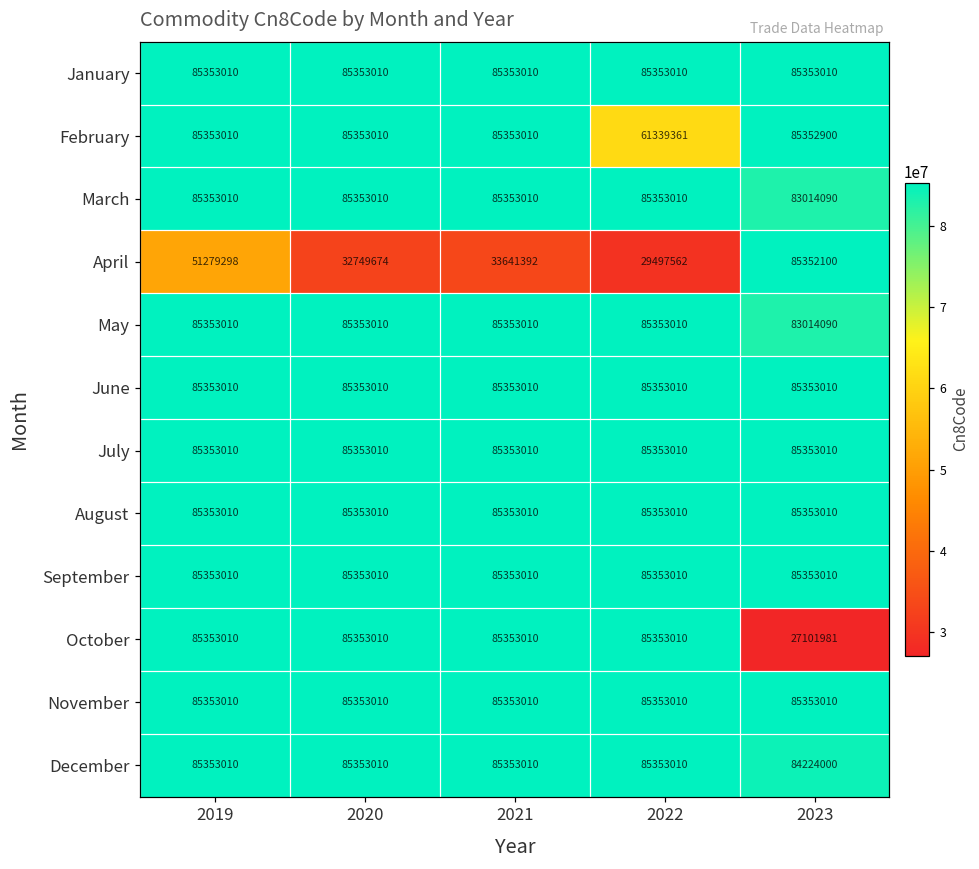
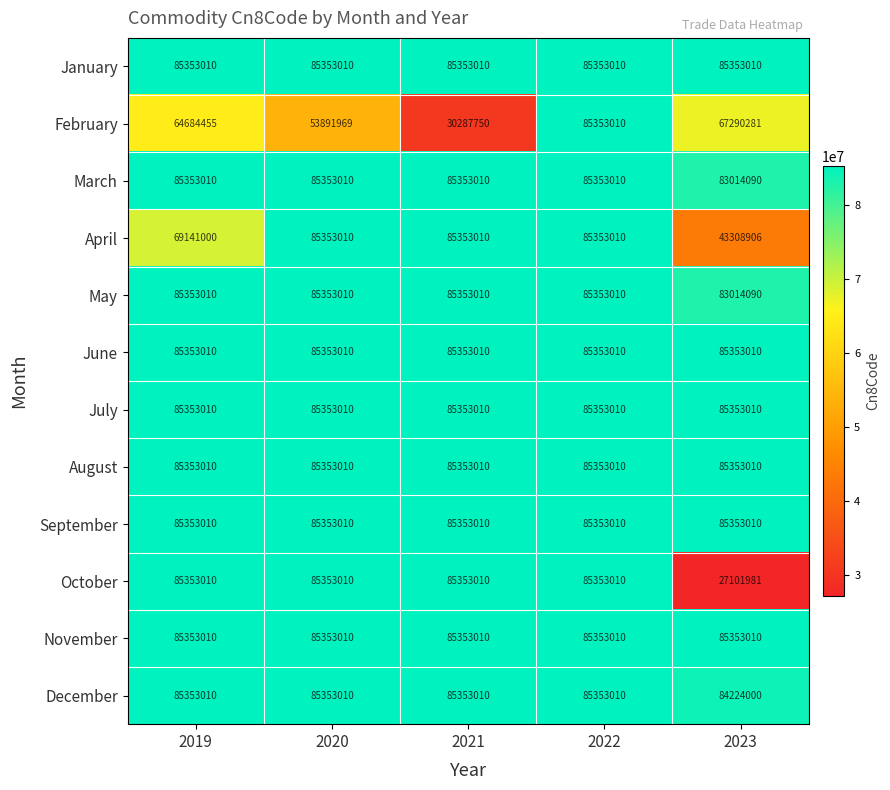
February, 2019: 85353010 -> 64684455
February, 2020: 85353010 -> 53891969
February, 2021: 85353010 -> 30287750
February, 2022: 61339361 -> 85353010
February, 2023: 85352900 -> 67290281
April, 2019: 51279298 -> 69141000
April, 2020: 32749674 -> 85353010
April, 2021: 33641392 -> 85353010
April, 2022: 29497562 -> 85353010
April, 2023: 85352100 -> 43308906
